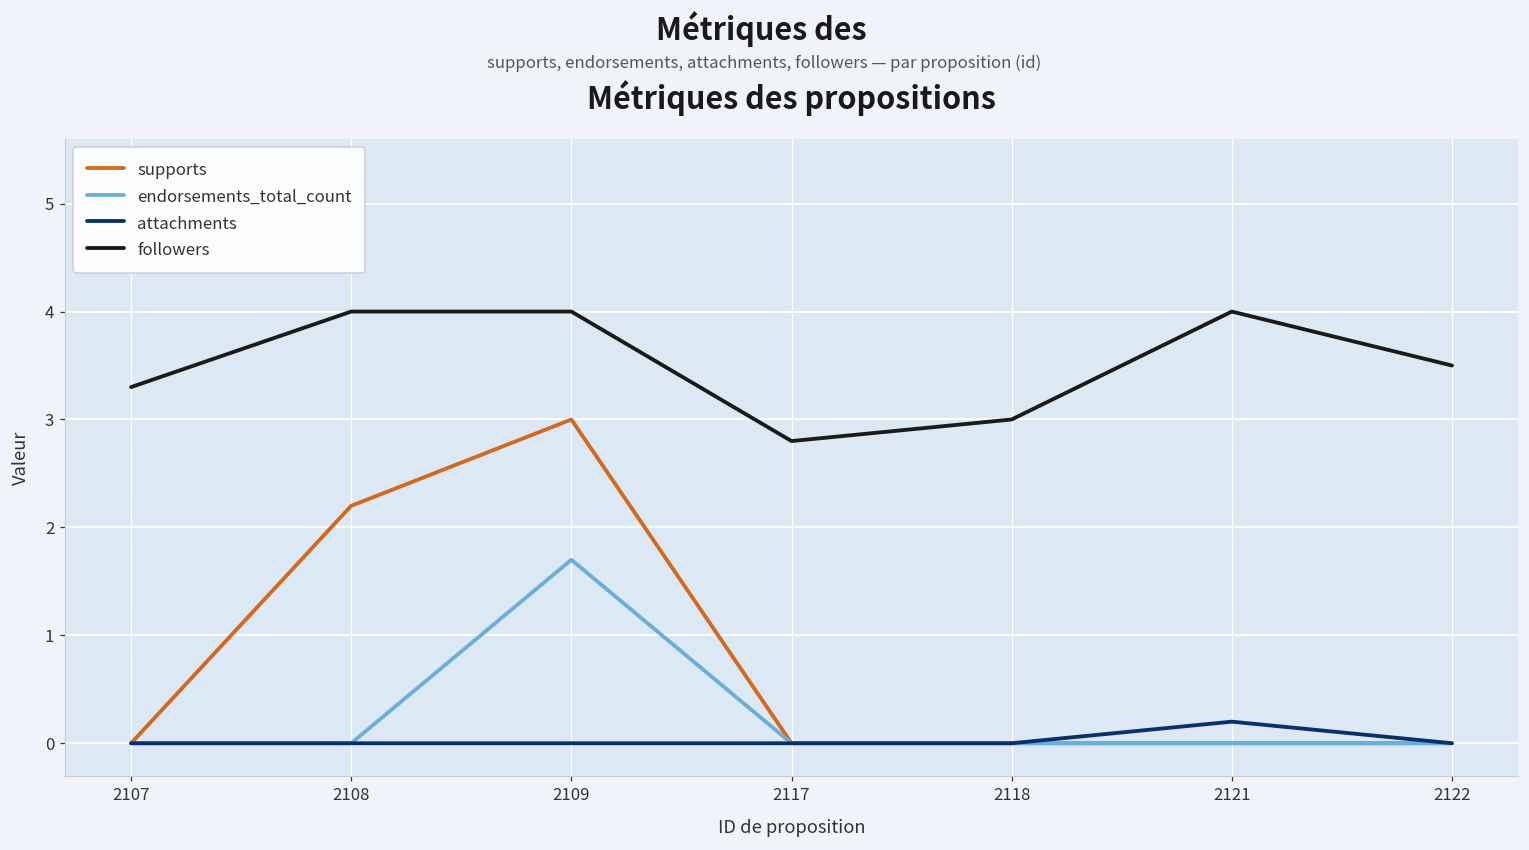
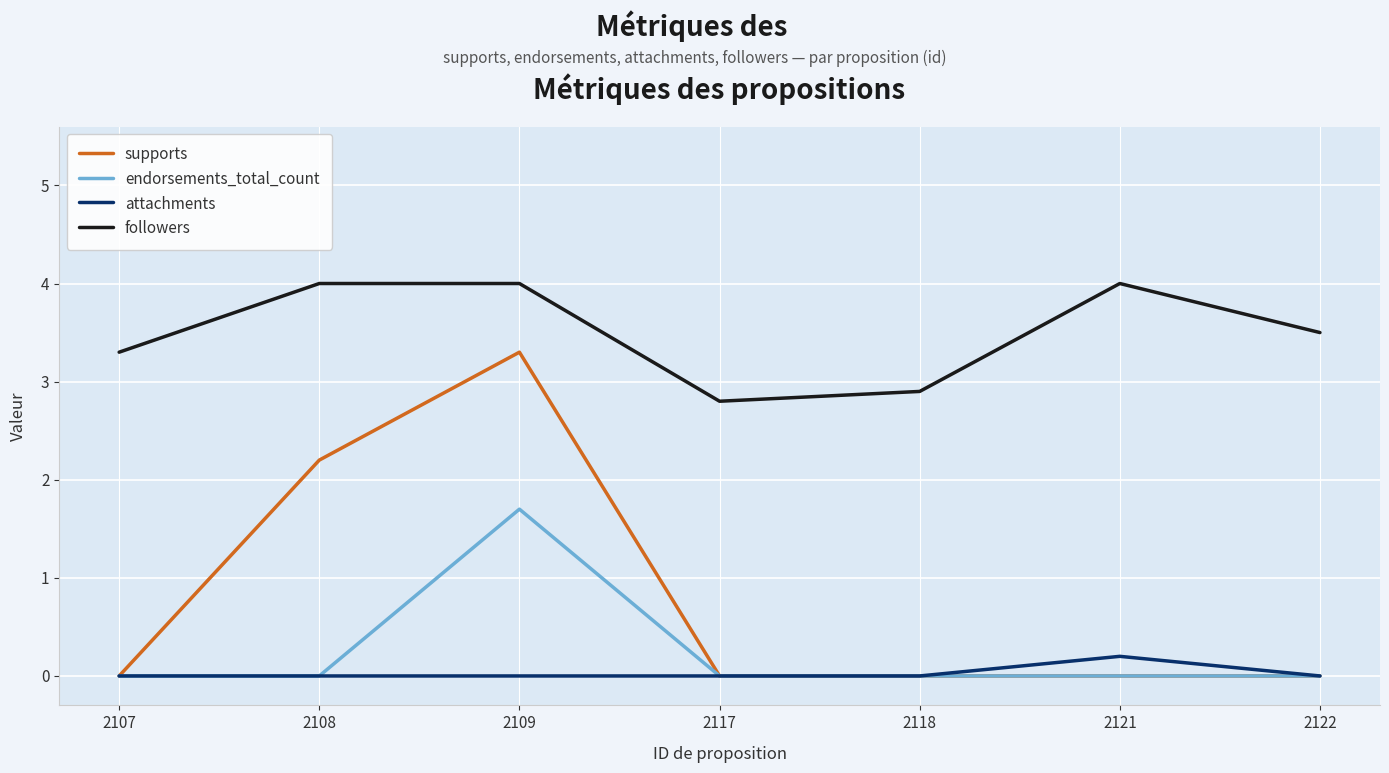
supports, 2109: 3.0 -> 3.3
followers, 2118: 3.0 -> 2.9
